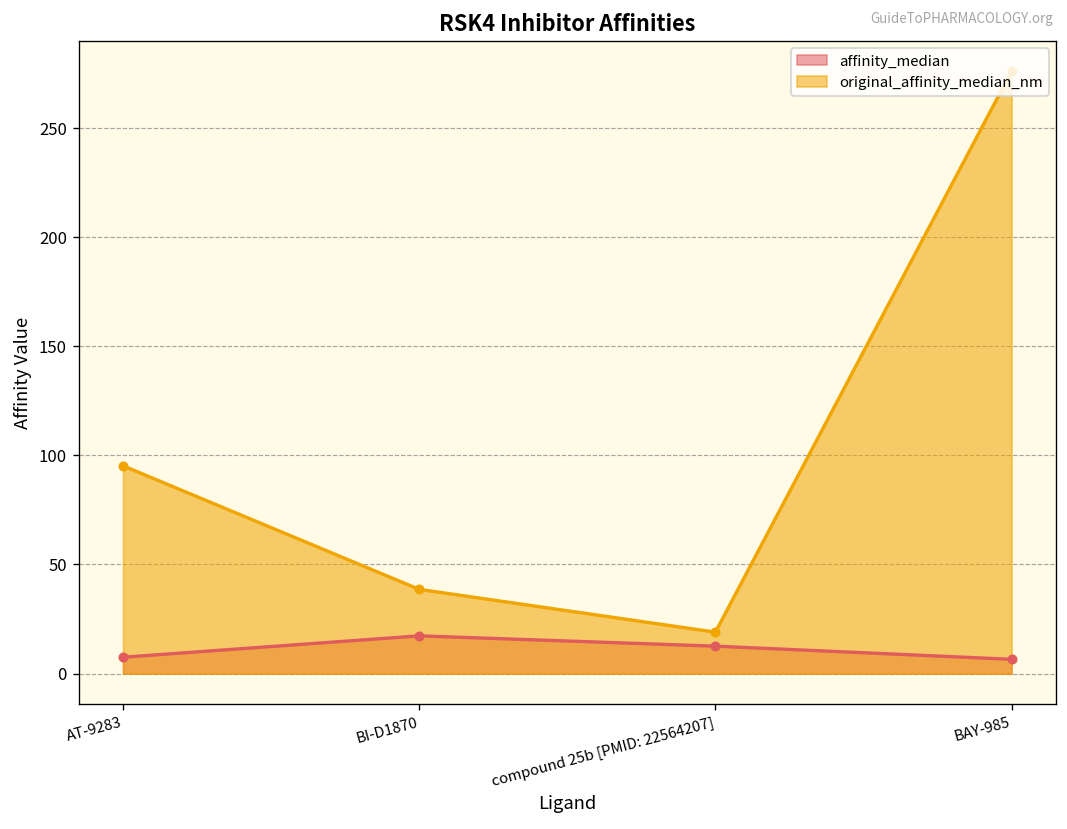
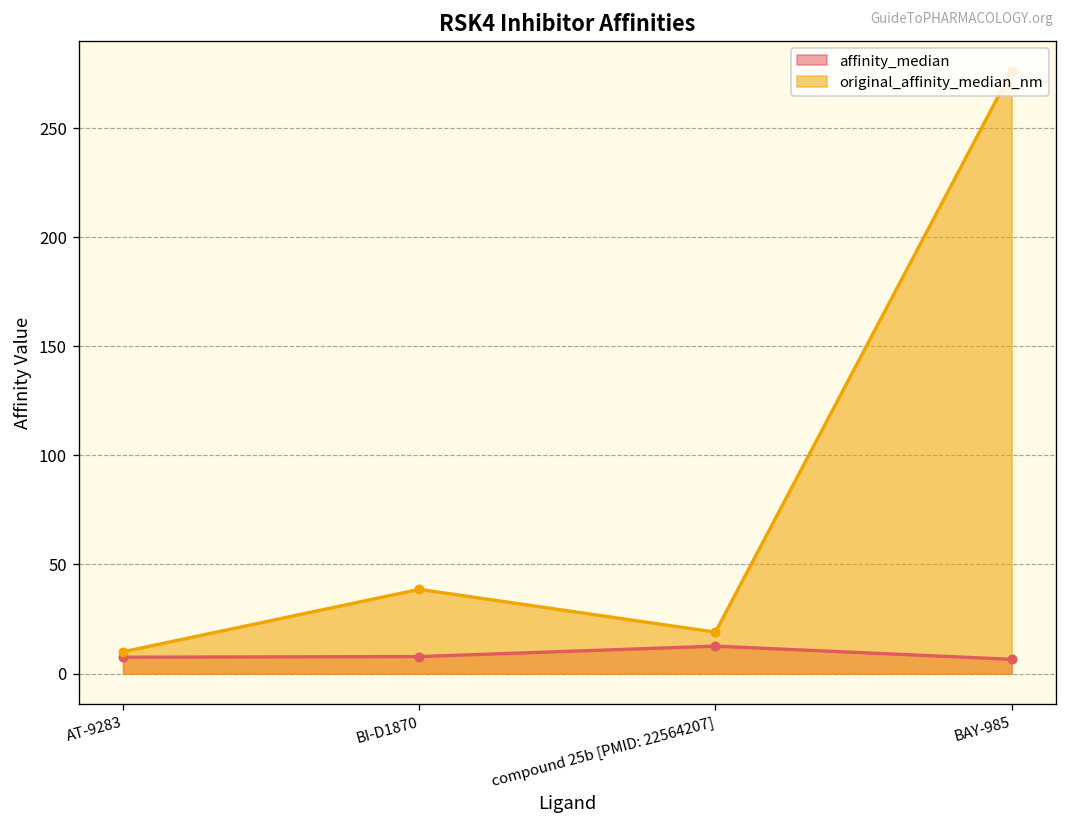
original_affinity_median_nm, AT-9283: 95 -> 10
affinity_median, BI-D1870: 17 -> 8
